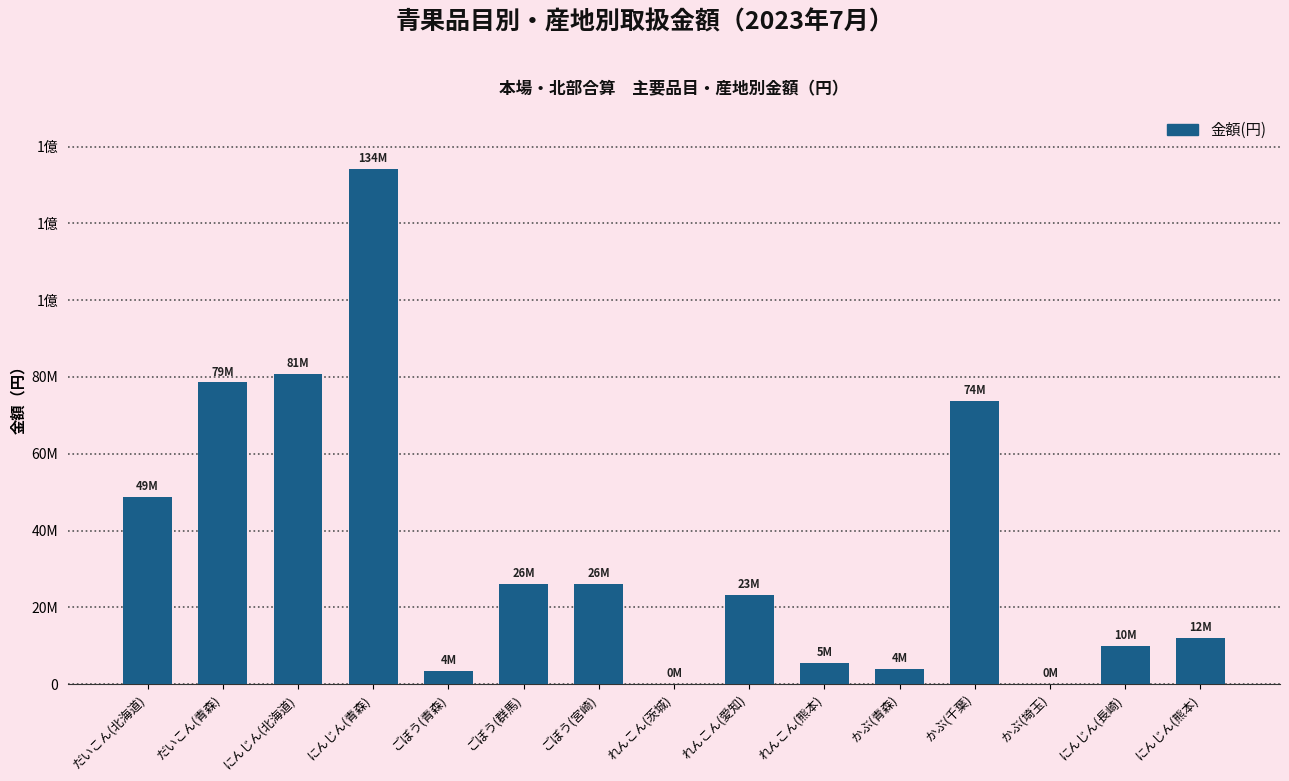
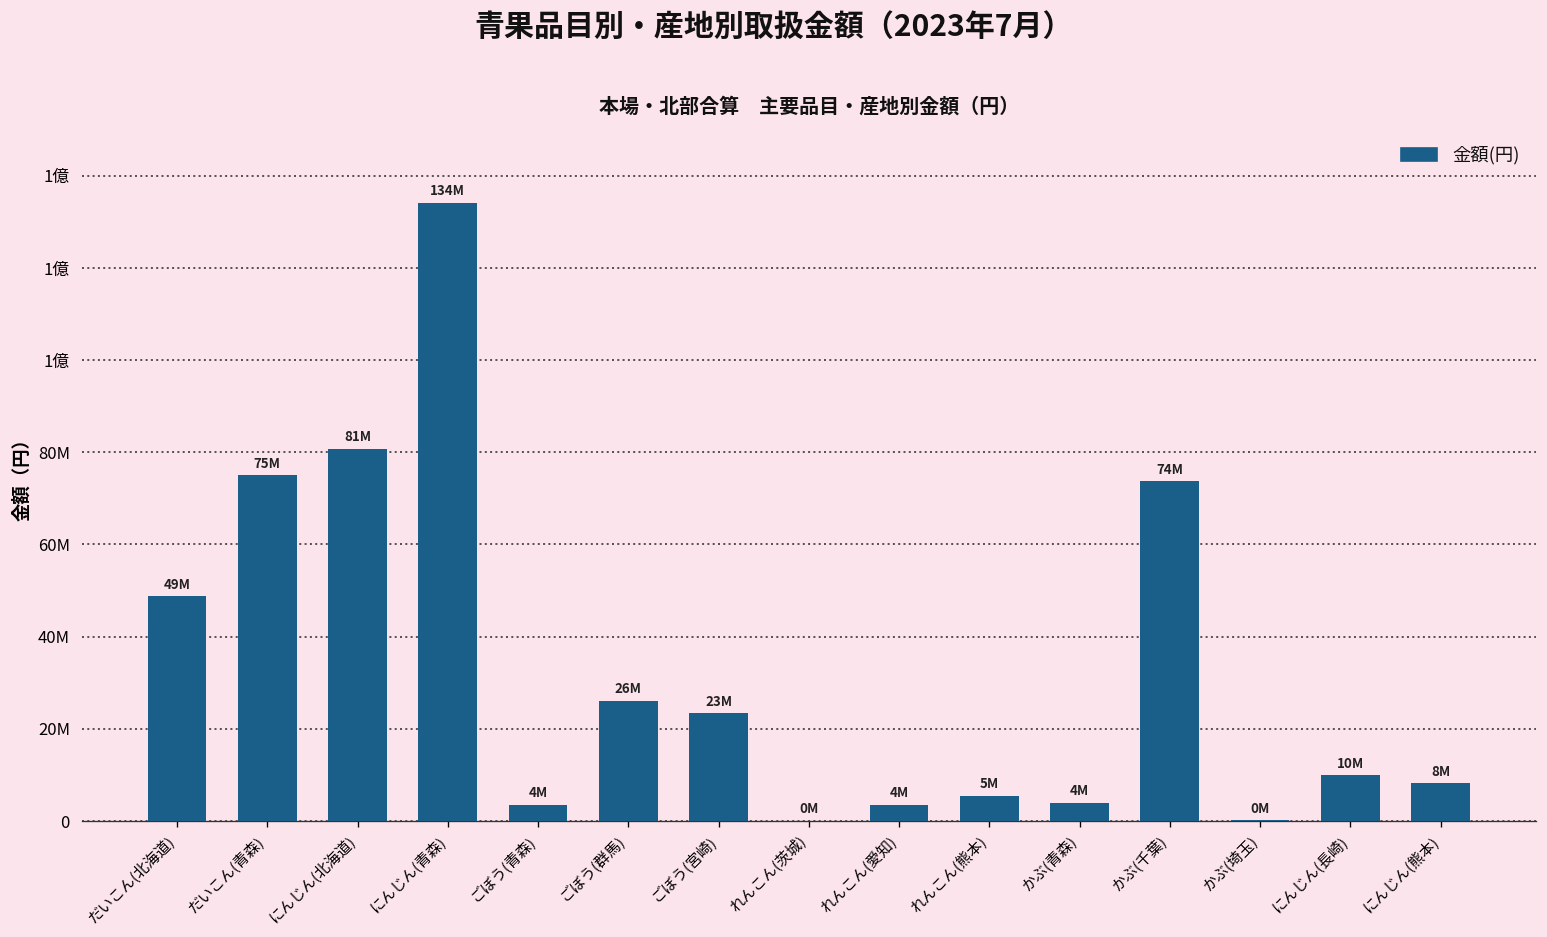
だいこん(青森): 79M -> 75M
ごぼう(宮崎): 26M -> 23M
れんこん(愛知): 23M -> 4M
にんじん(熊本): 12M -> 8M
